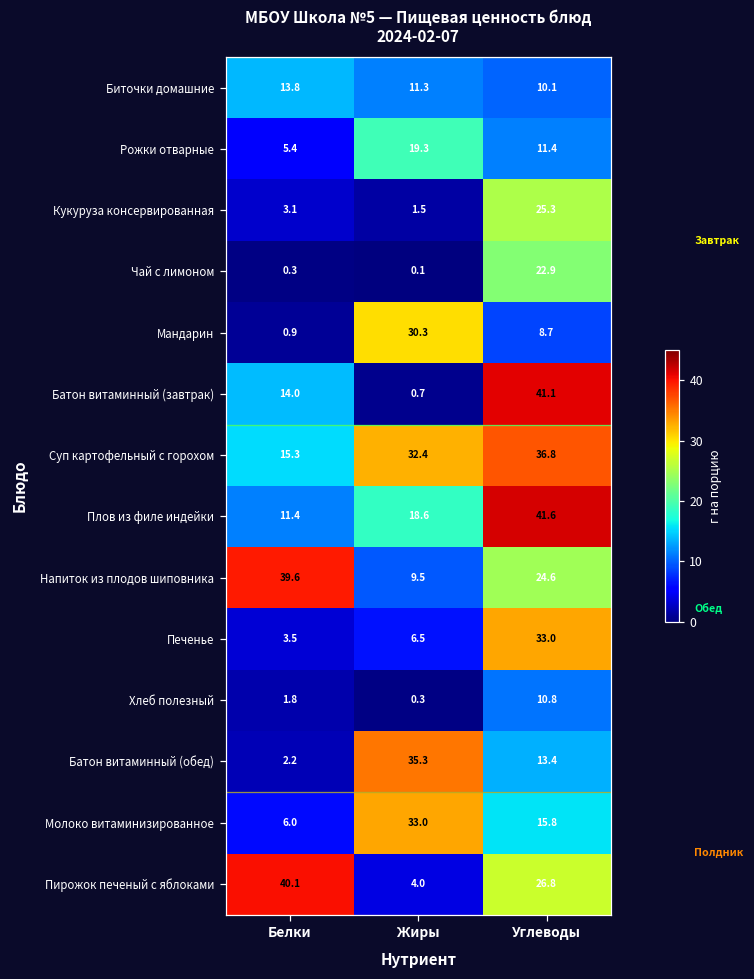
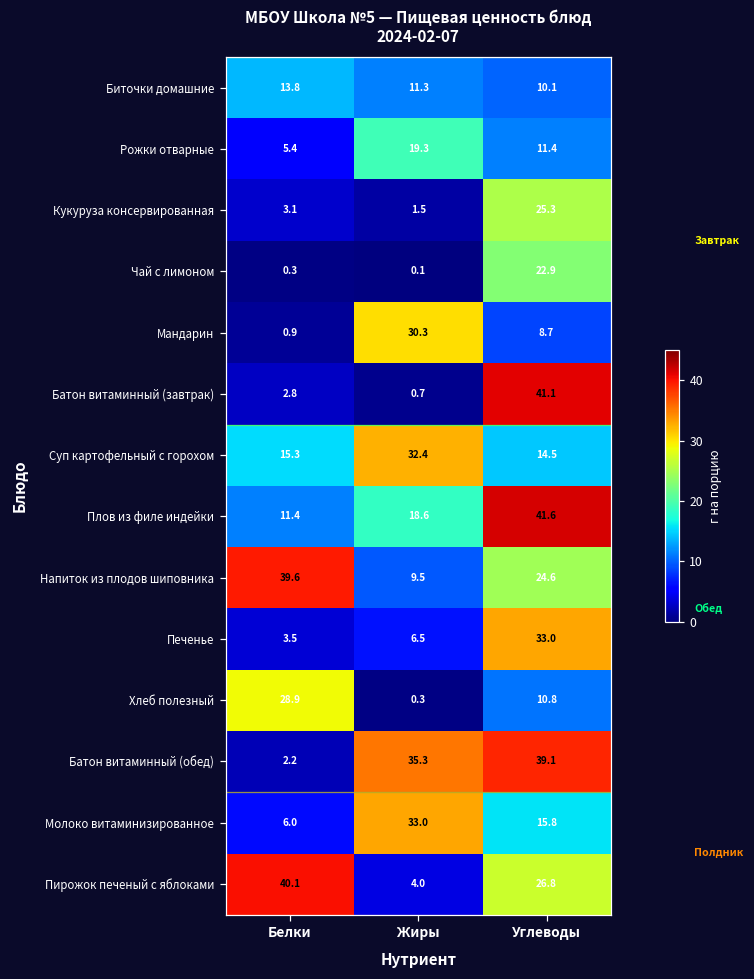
Батон витаминный (завтрак), Белки: 14.0 -> 2.8
Суп картофельный с горохом, Углеводы: 36.8 -> 14.5
Хлеб полезный, Белки: 1.8 -> 28.9
Батон витаминный (обед), Углеводы: 13.4 -> 39.1
